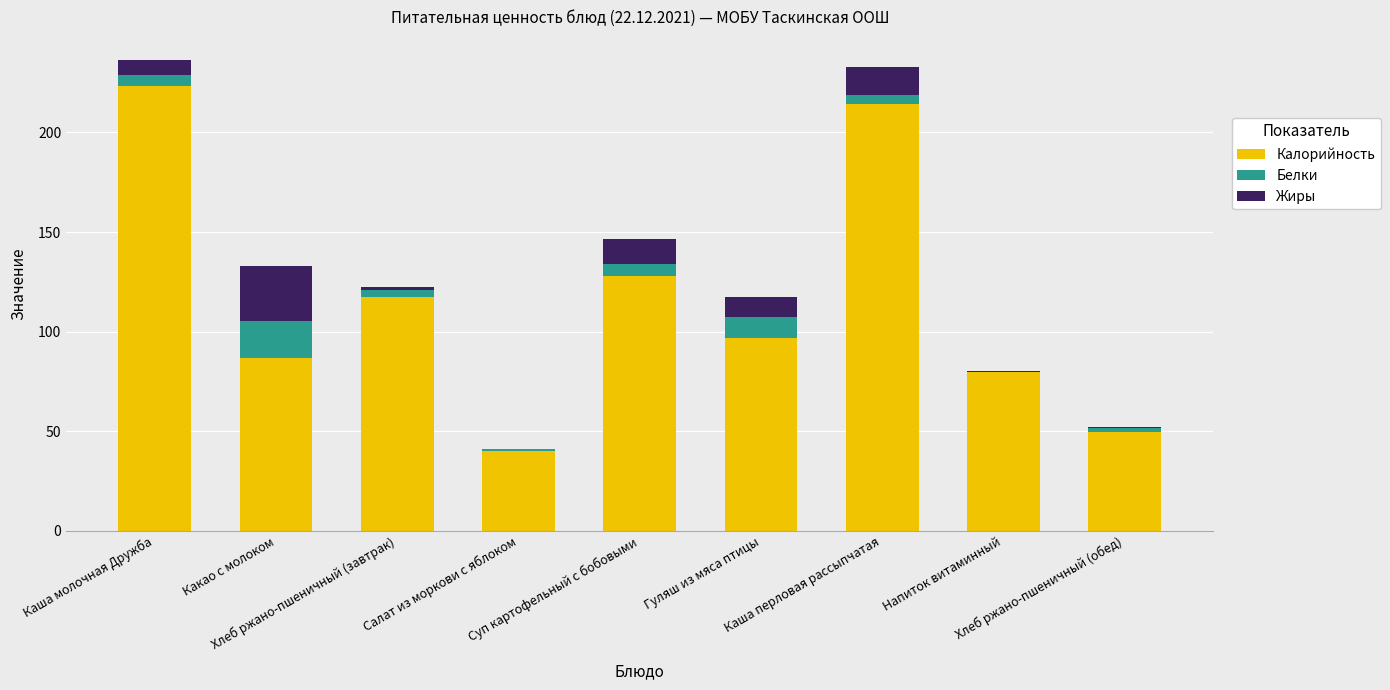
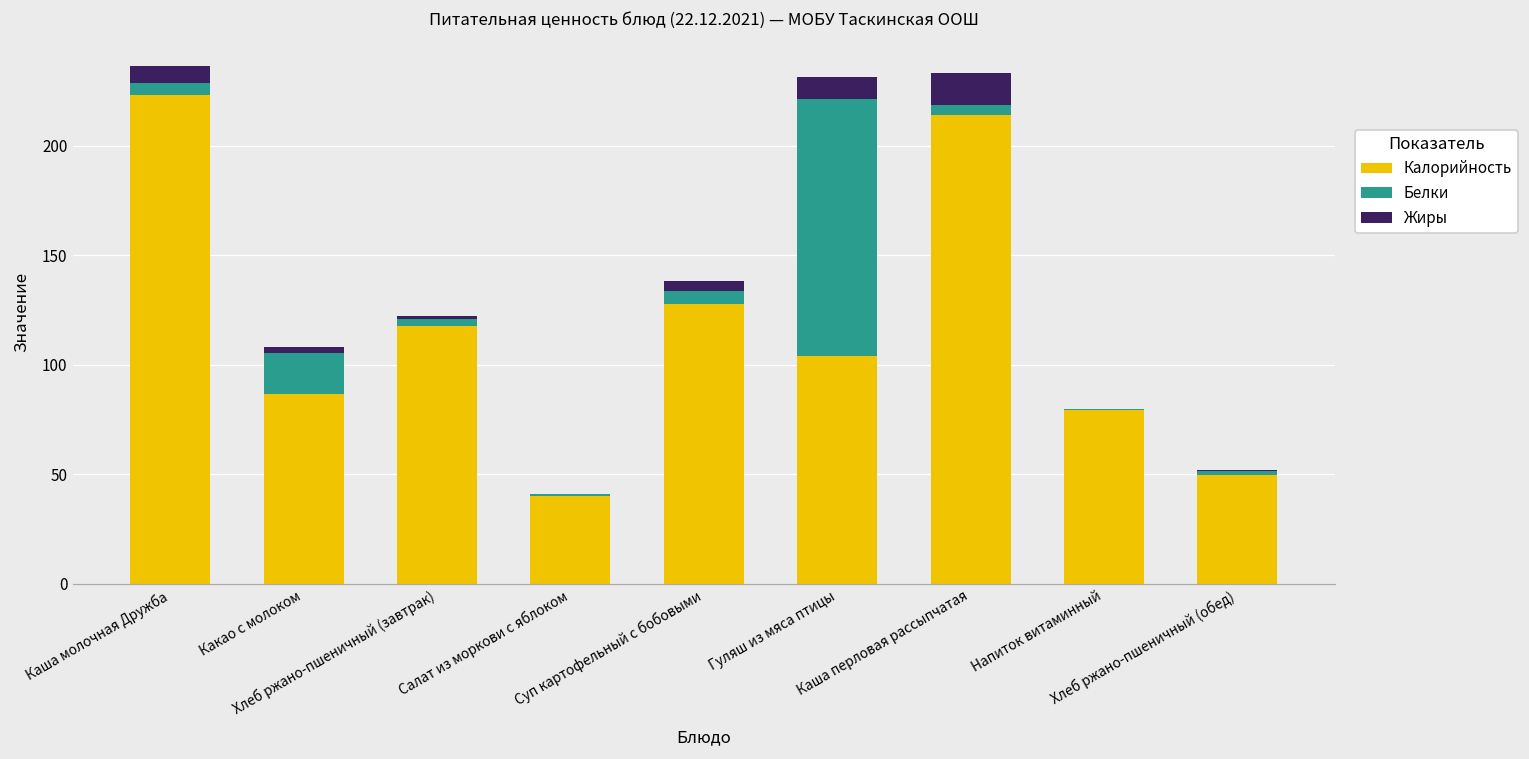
Жиры, Какао с молоком: 28 -> 3
Жиры, Суп картофельный с бобовыми: 12 -> 5
Калорийность, Гуляш из мяса птицы: 97 -> 104
Белки, Гуляш из мяса птицы: 11 -> 118
